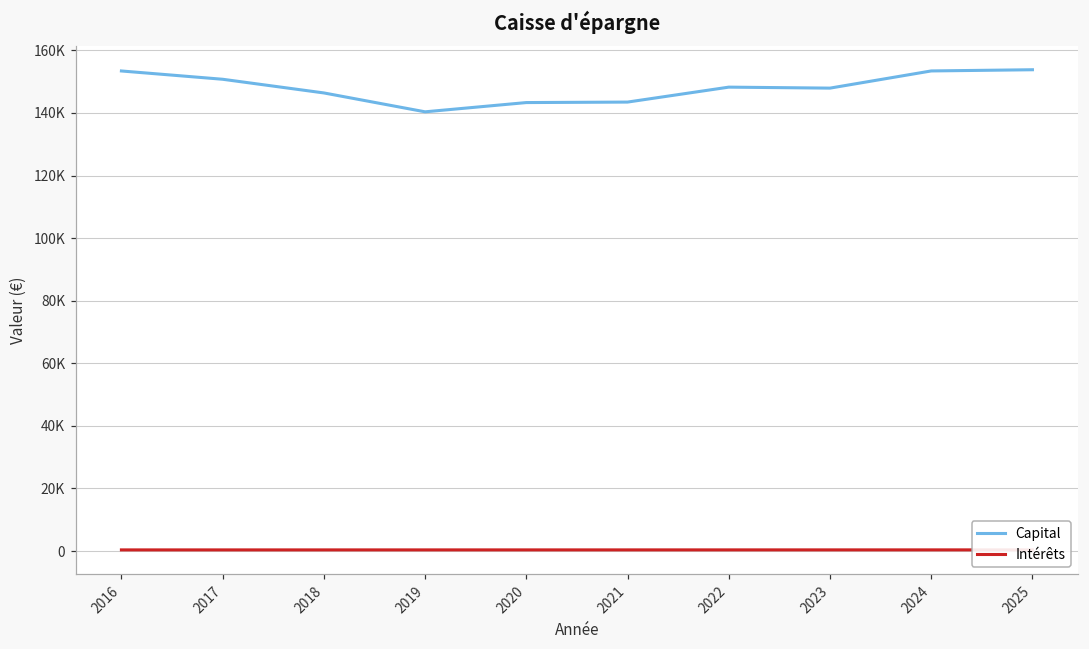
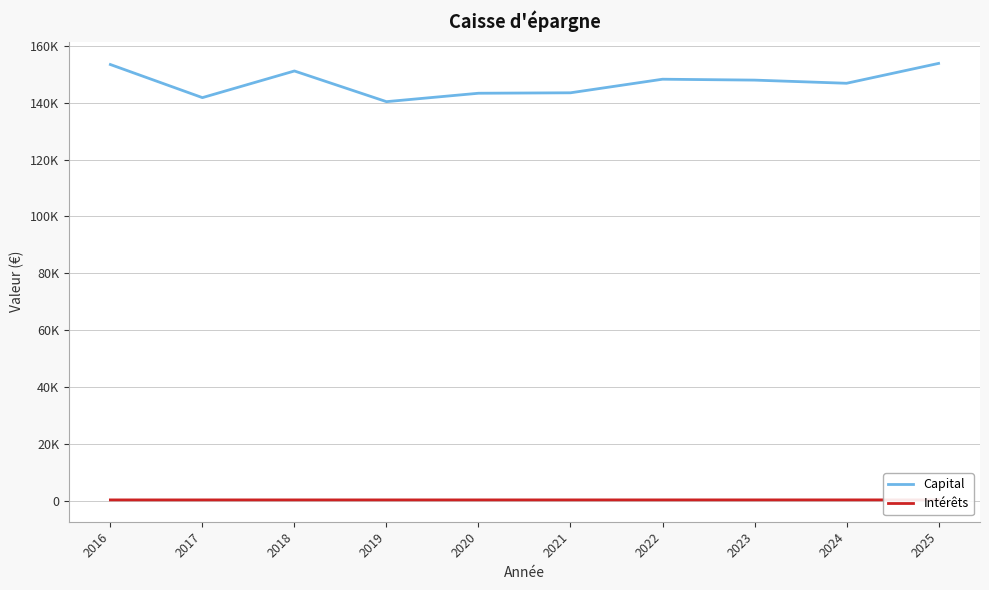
Capital, 2017: 151000 -> 142000
Capital, 2018: 146000 -> 151000
Capital, 2024: 153000 -> 147000
